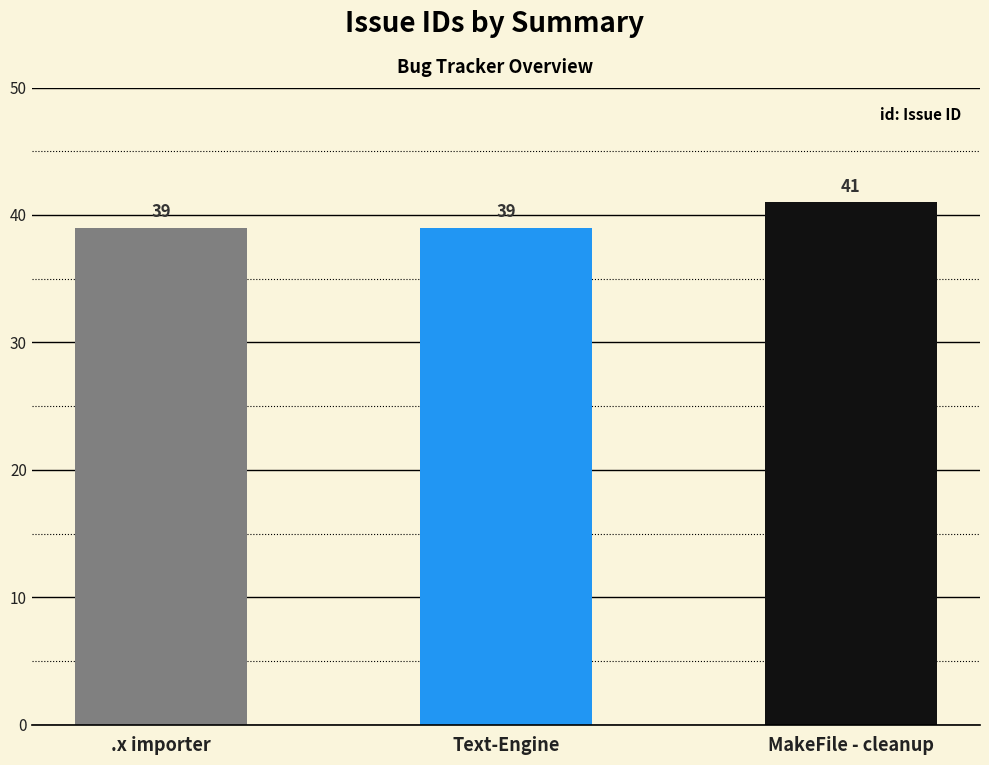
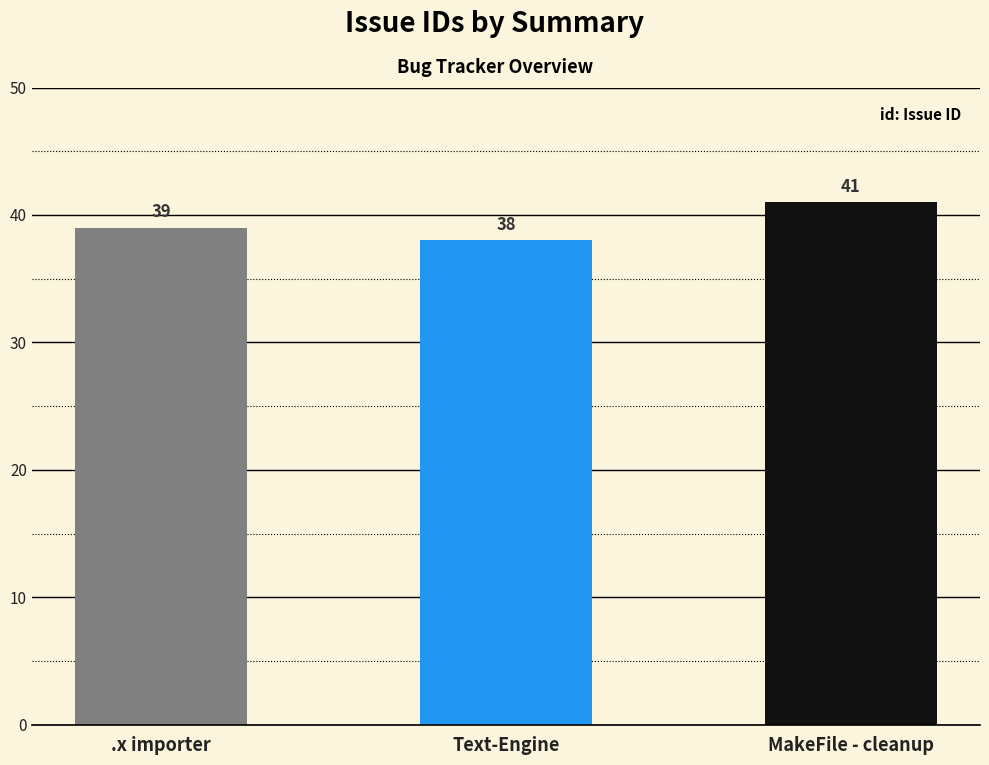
Text-Engine: 39 -> 38
